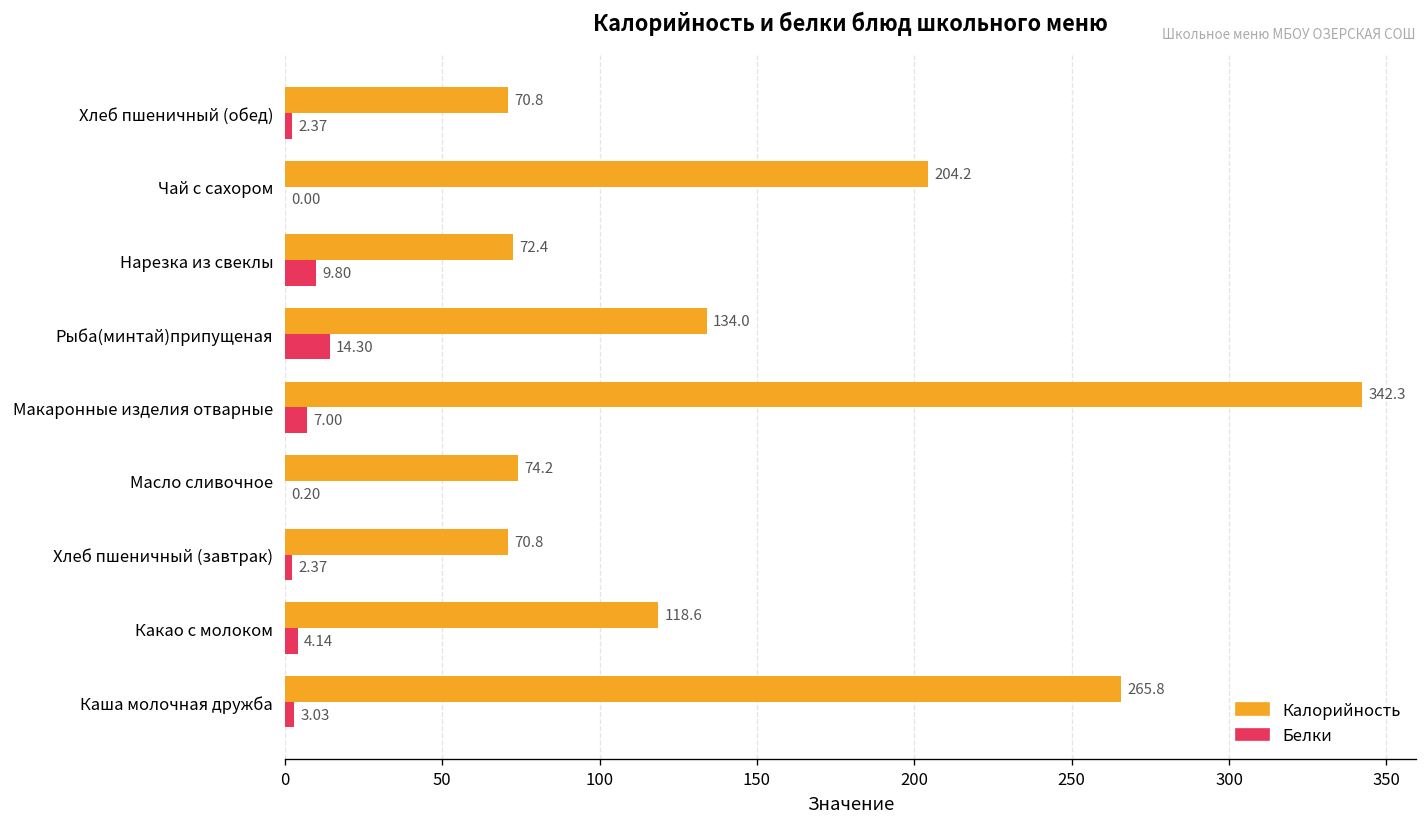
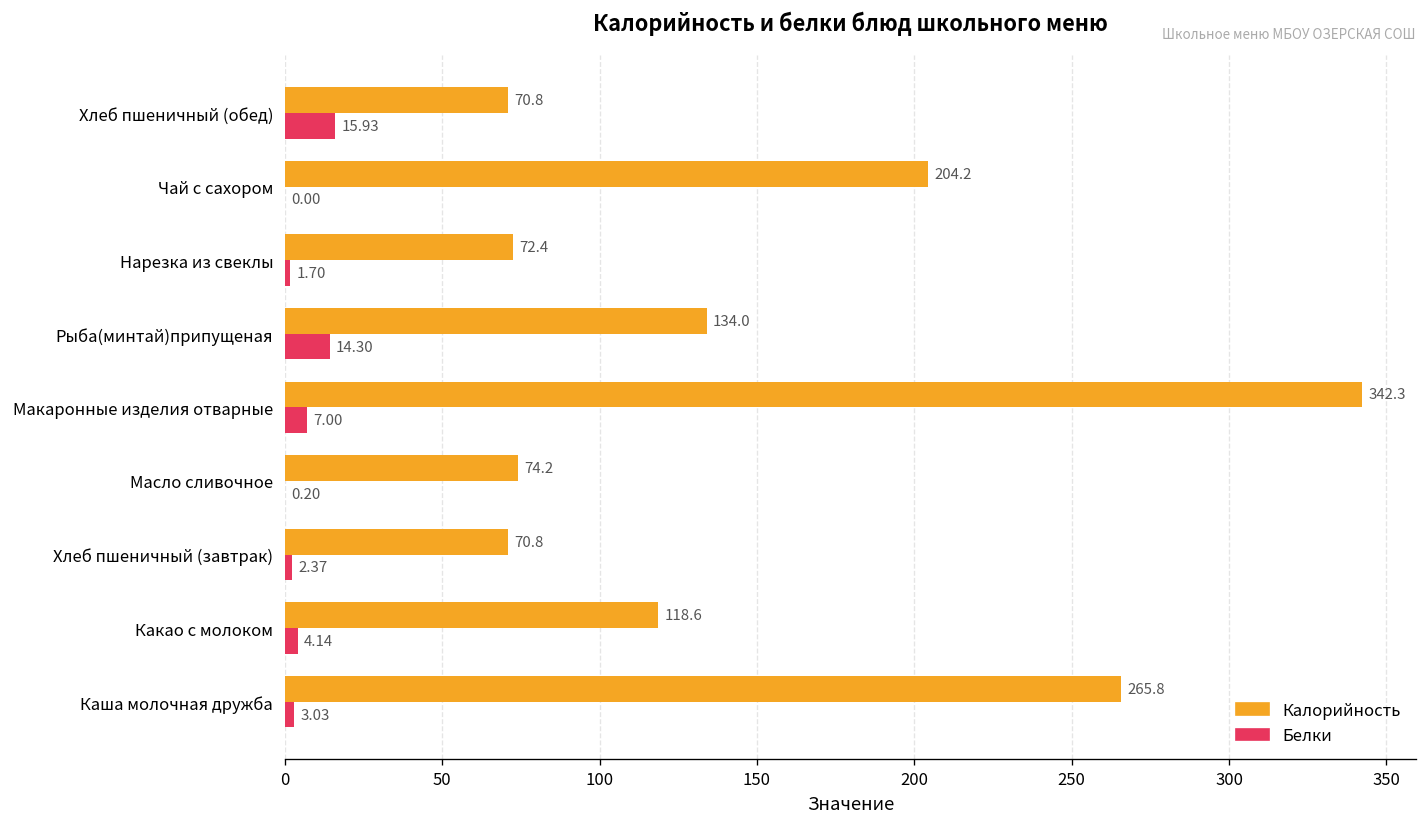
Белки, Хлеб пшеничный (обед): 2.37 -> 15.93
Белки, Нарезка из свеклы: 9.80 -> 1.70
